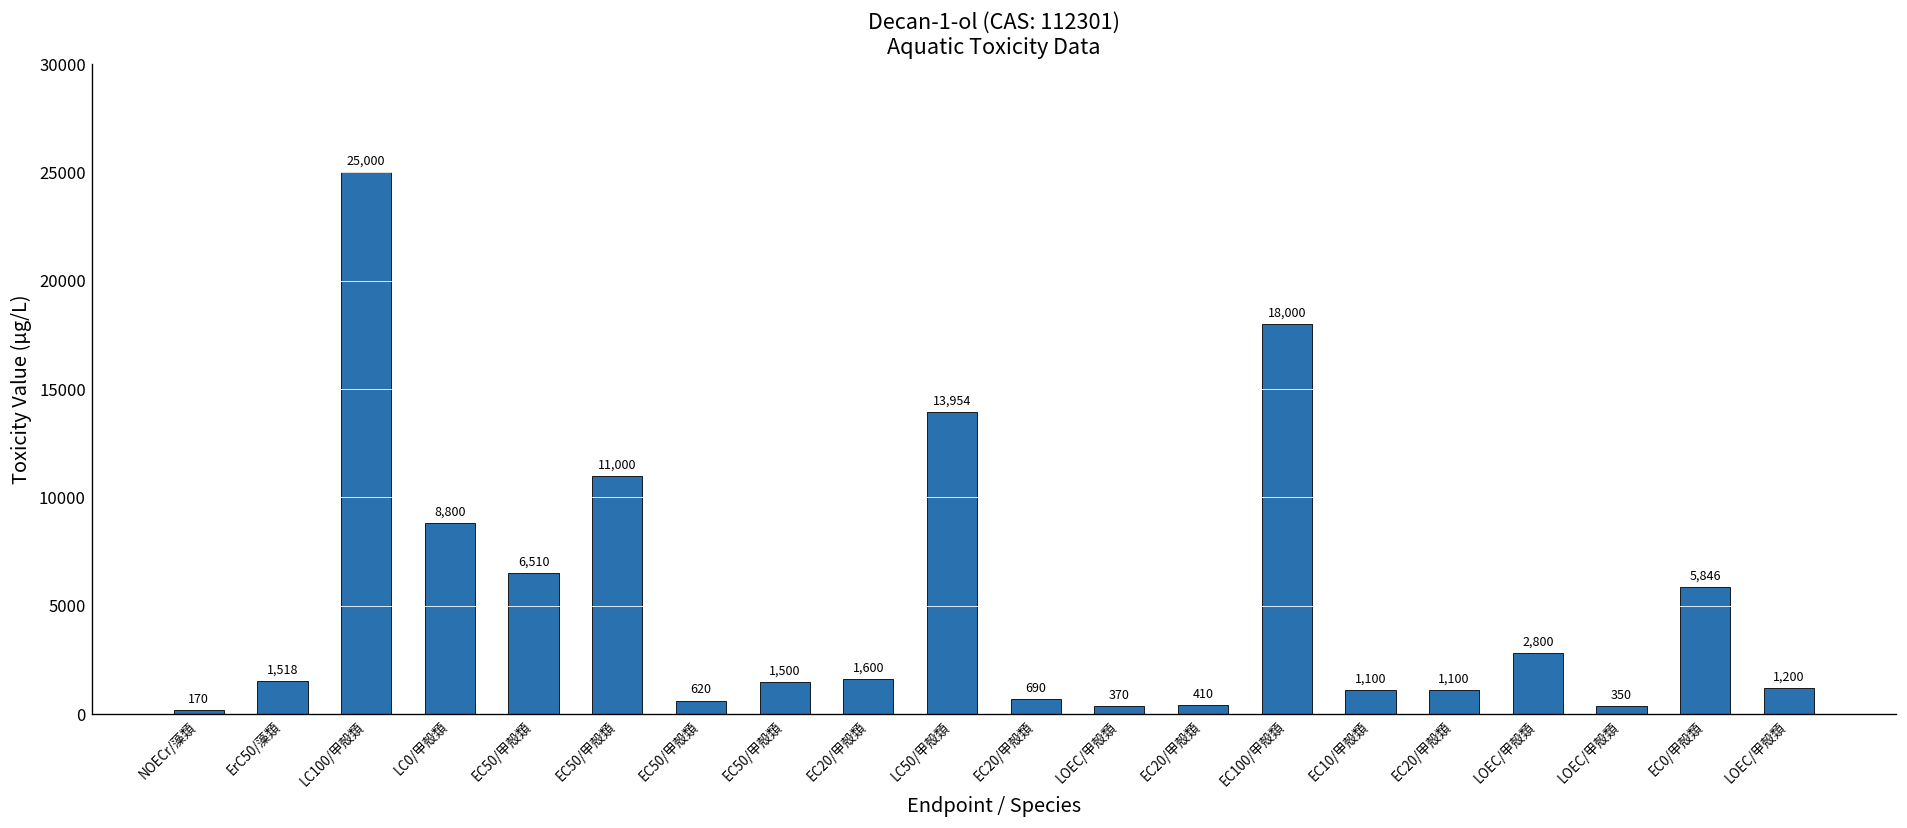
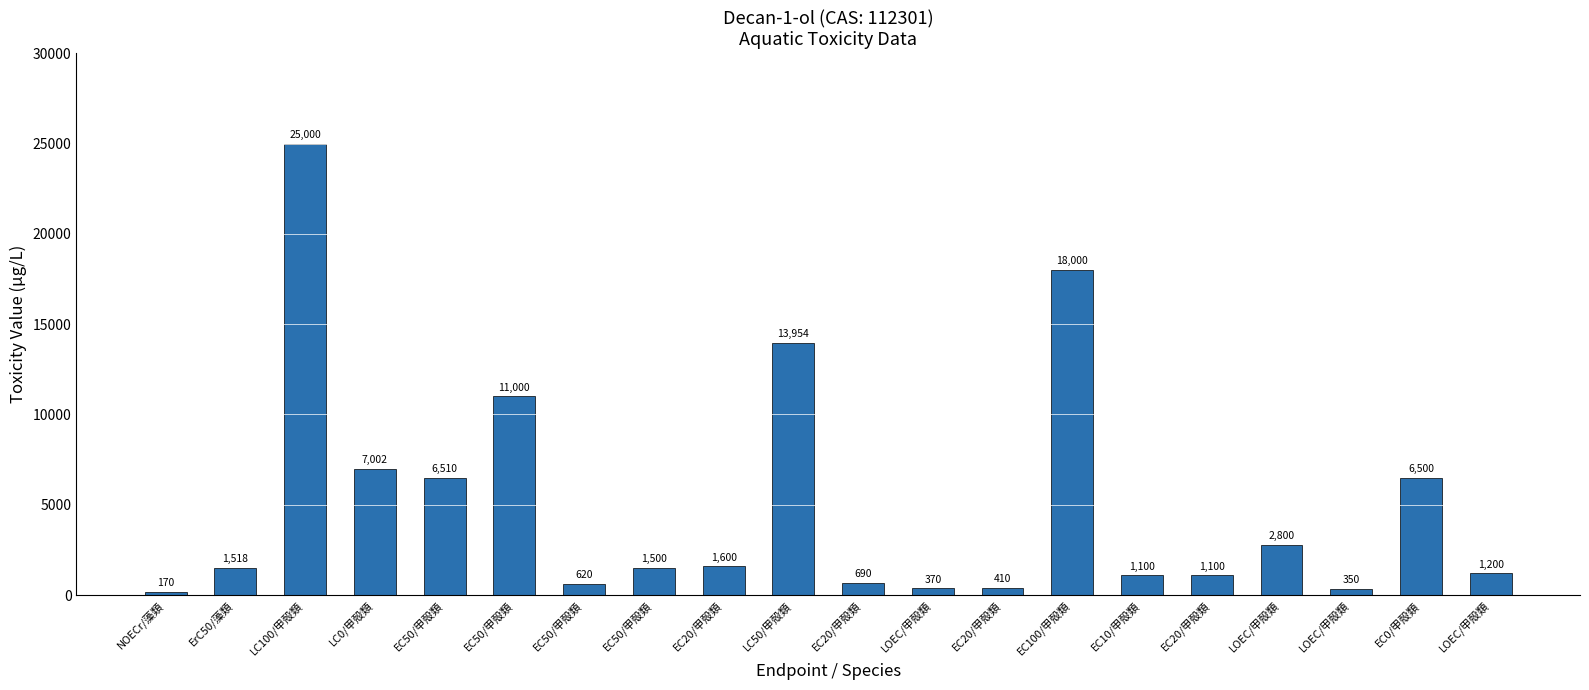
LC0/甲殻類: 8,800 -> 7,002
EC0/甲殻類: 5,846 -> 6,500
